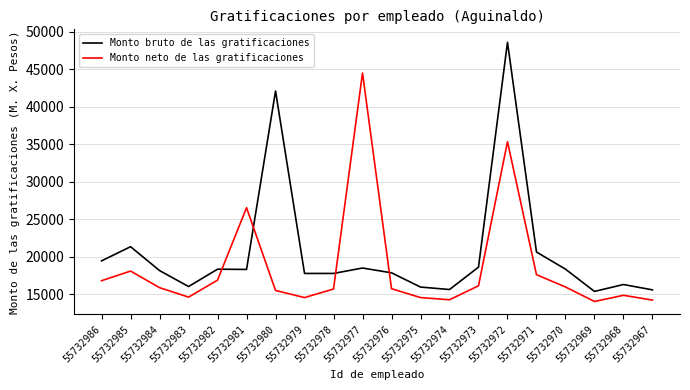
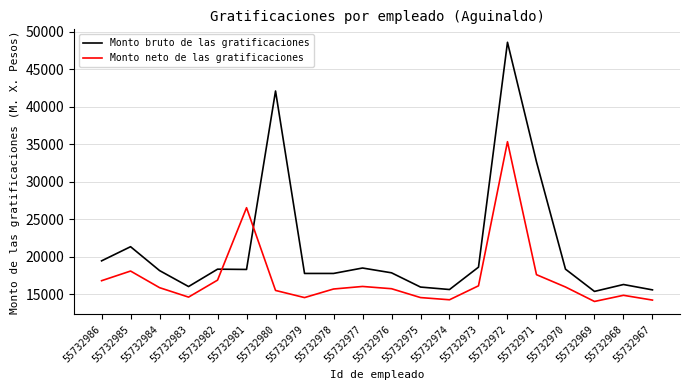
Monto neto de las gratificaciones, 55732977: 44000 -> 16000
Monto bruto de las gratificaciones, 55732971: 21000 -> 33000
